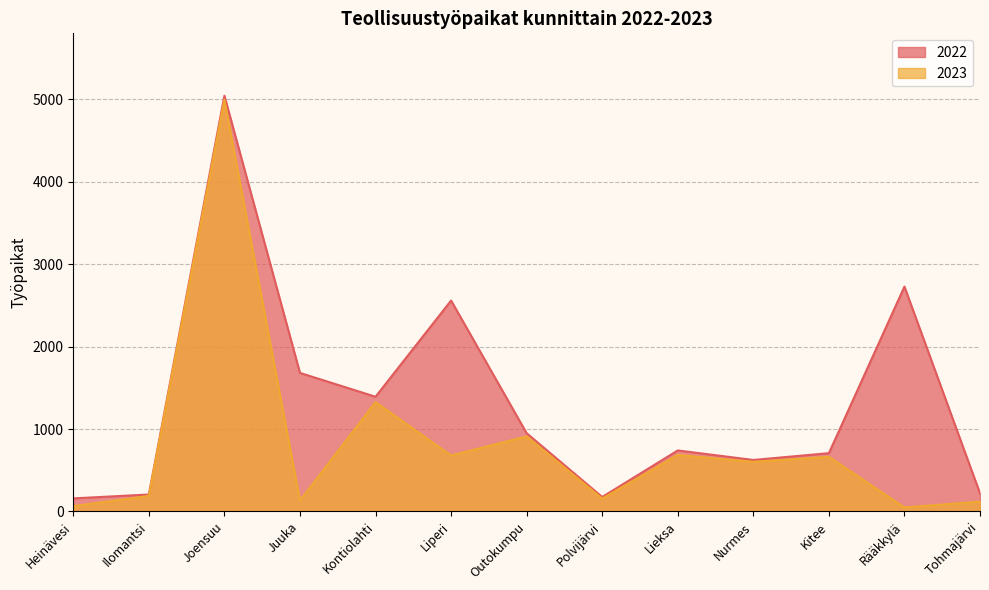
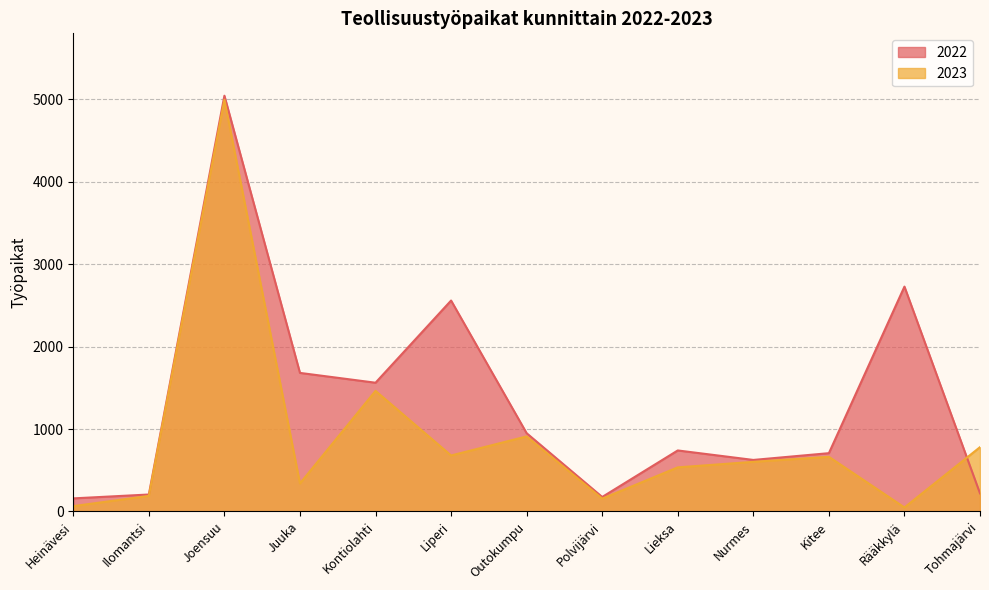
2023, Juuka: 100 -> 300
2022, Kontiolahti: 1400 -> 1600
2023, Kontiolahti: 1300 -> 1500
2023, Lieksa: 700 -> 500
2023, Tohmajärvi: 100 -> 800
